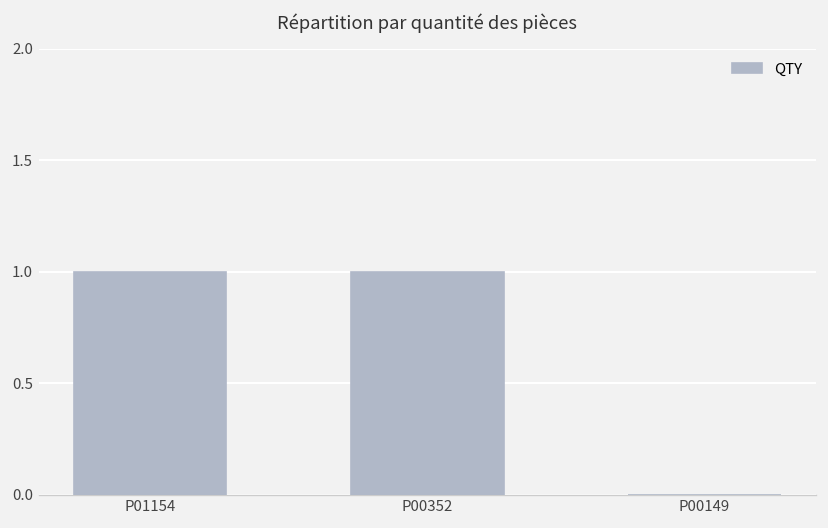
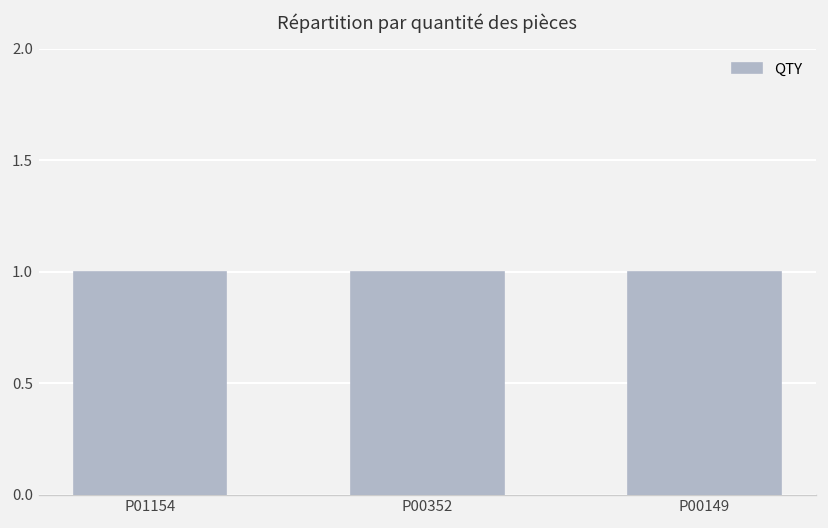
P00149: 0 -> 1
